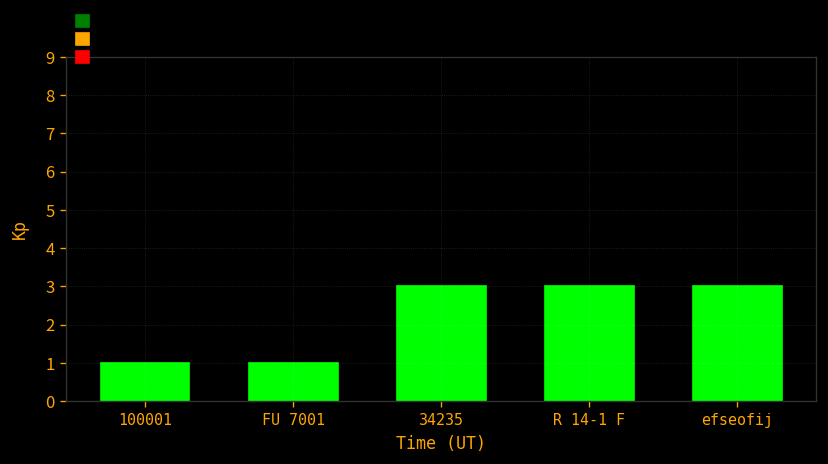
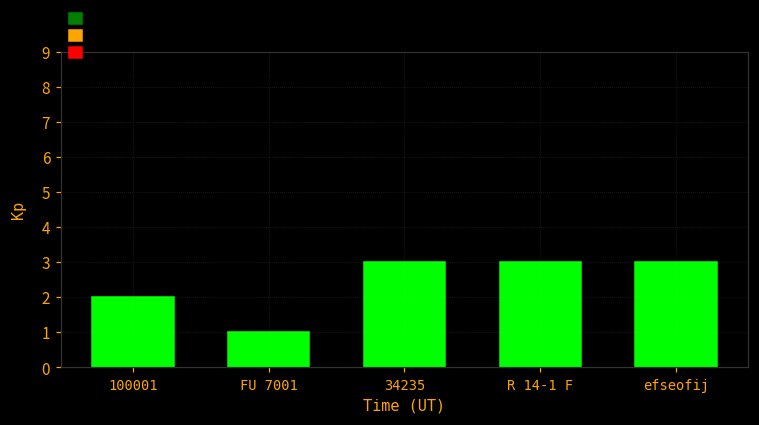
100001: 1 -> 2
